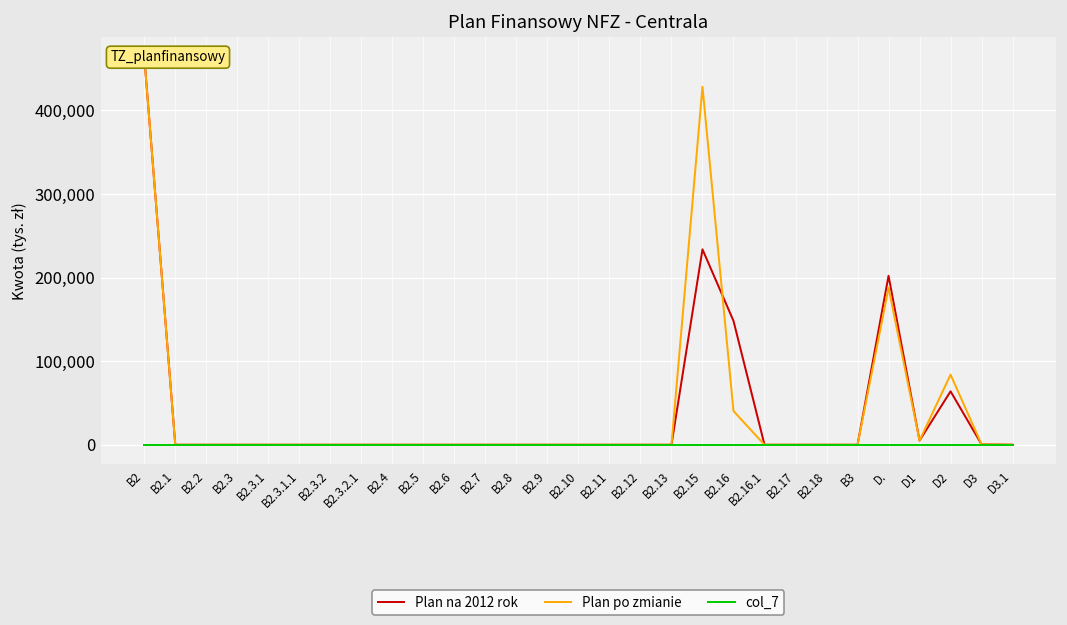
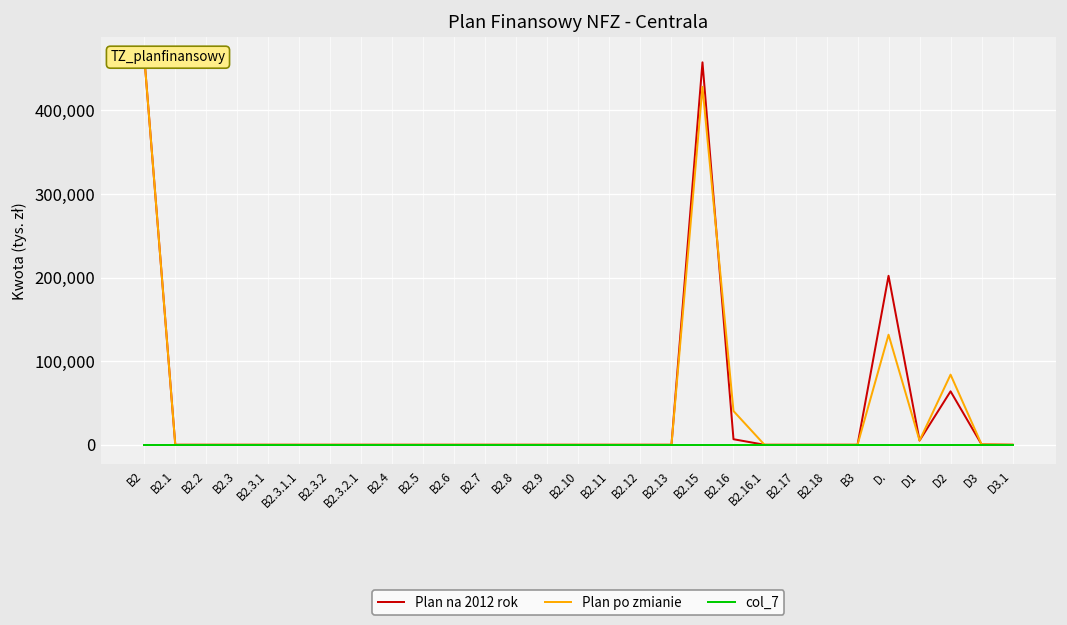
Plan na 2012 rok, B2.15: 230,000 -> 460,000
Plan na 2012 rok, B2.16: 150,000 -> 10,000
Plan po zmianie, D.: 190,000 -> 130,000
